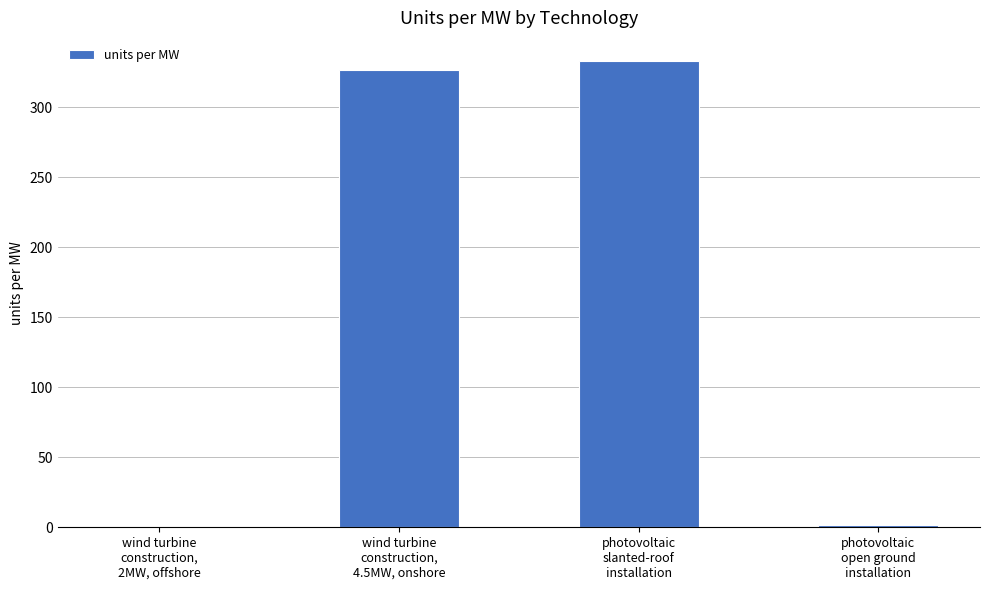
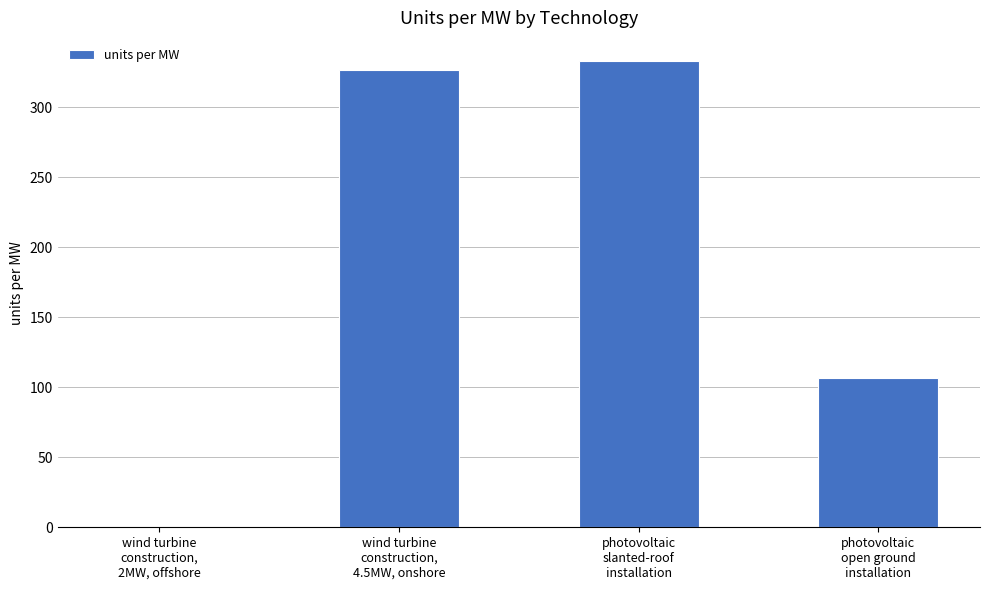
photovoltaic open ground installation: 2 -> 107
